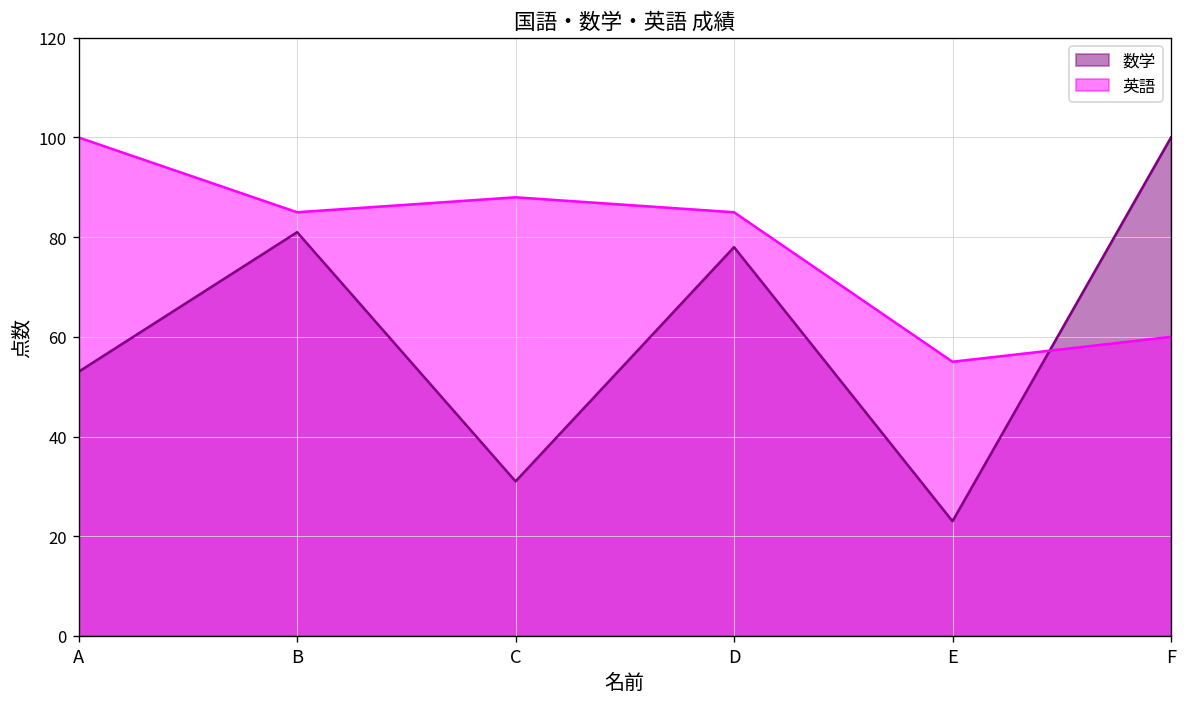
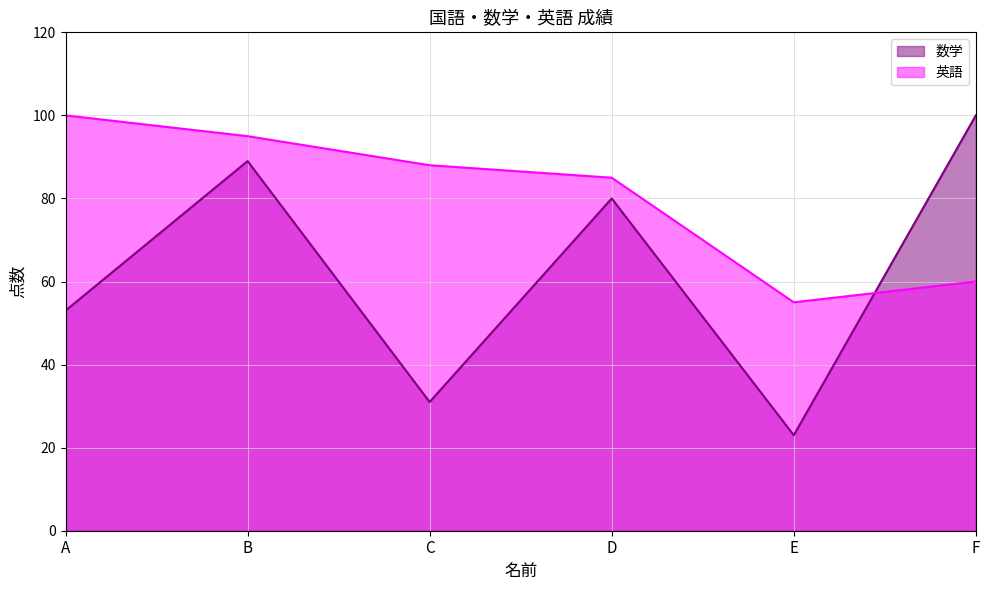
数学, B: 81 -> 89
英語, B: 85 -> 95
数学, D: 78 -> 80
